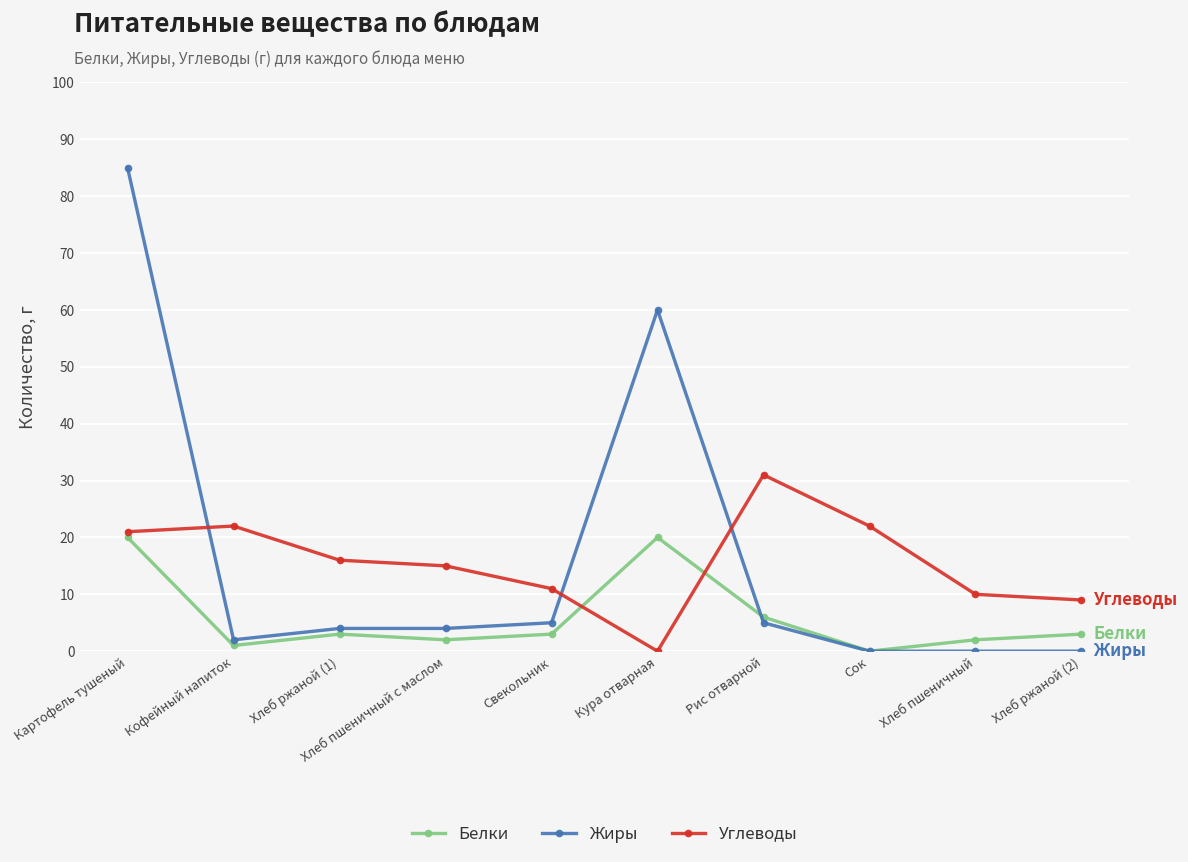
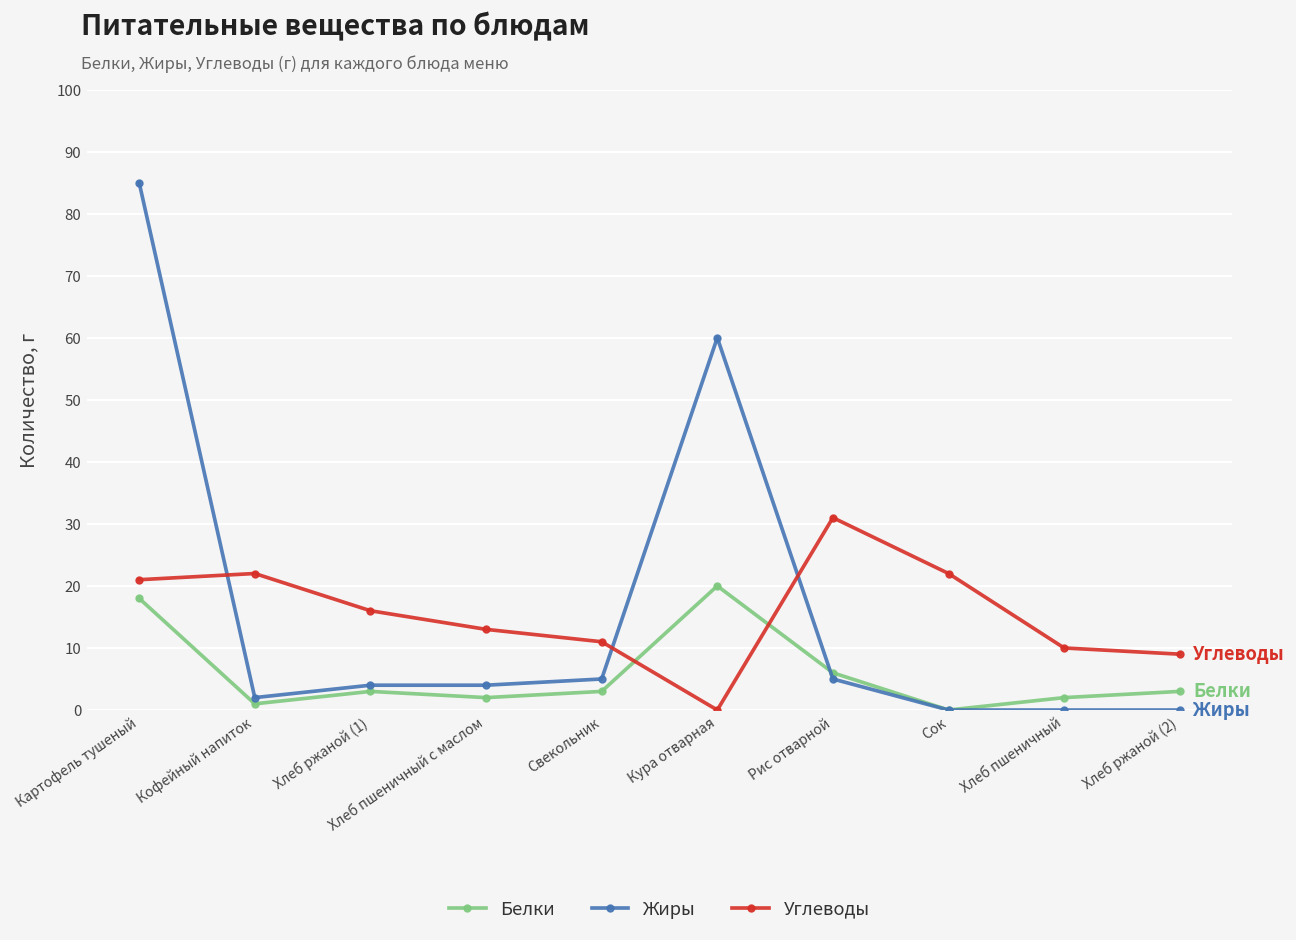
Белки, Картофель тушеный: 20 -> 18
Углеводы, Хлеб пшеничный с маслом: 15 -> 13
